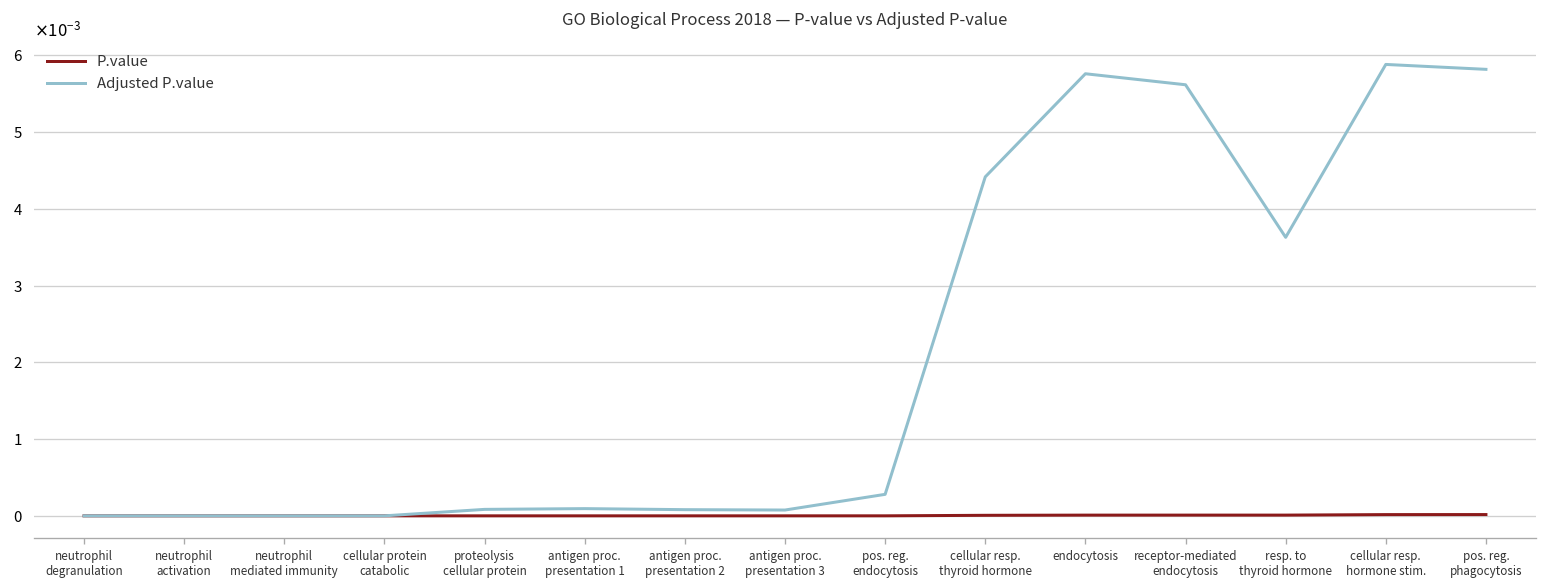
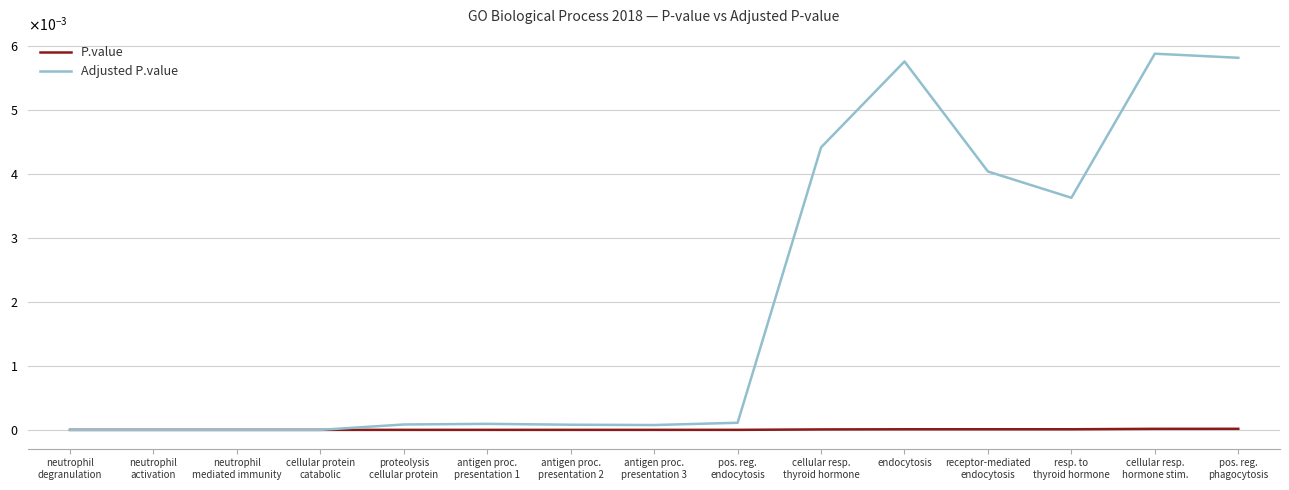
Adjusted P.value, pos. reg. endocytosis: 0.0003 -> 0.0001
Adjusted P.value, receptor-mediated endocytosis: 0.0056 -> 0.0040
